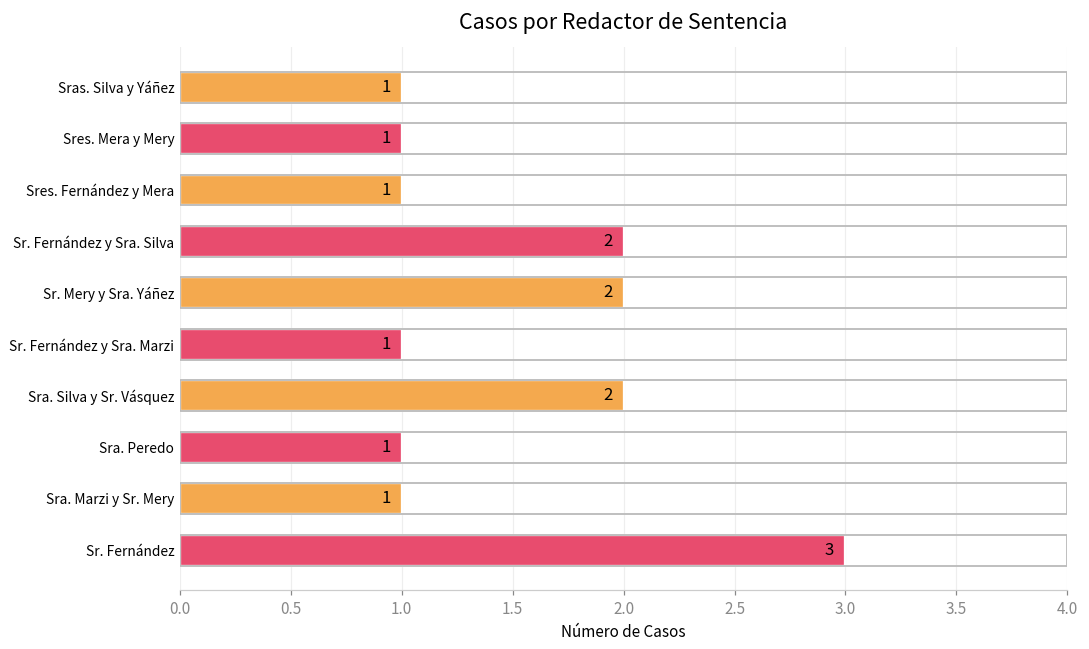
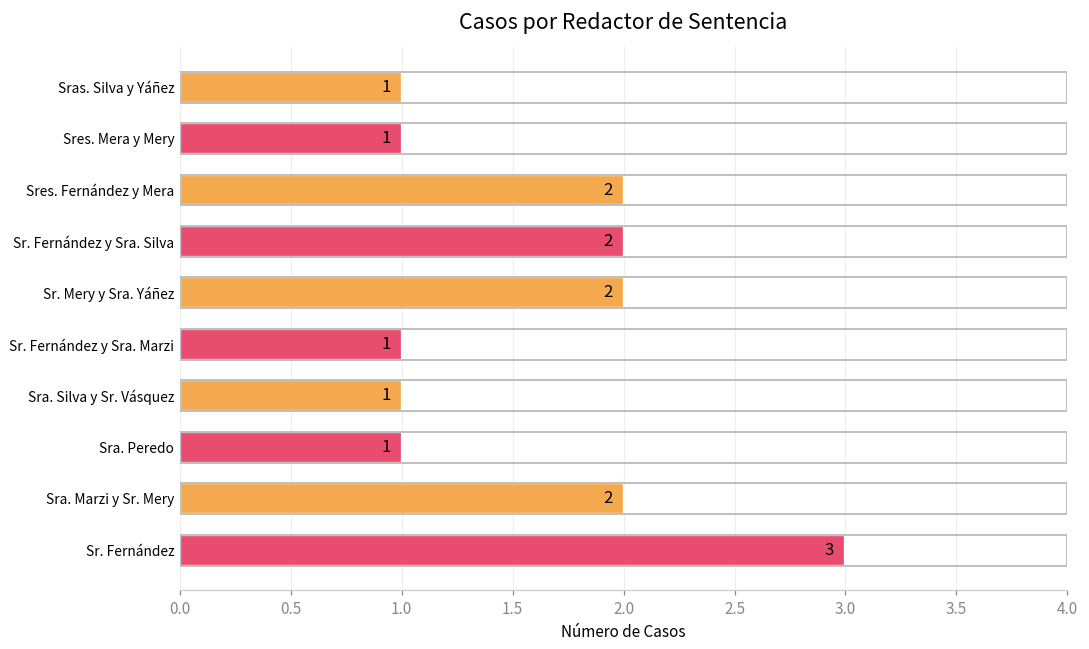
Sres. Fernández y Mera: 1 -> 2
Sra. Silva y Sr. Vásquez: 2 -> 1
Sra. Marzi y Sr. Mery: 1 -> 2
